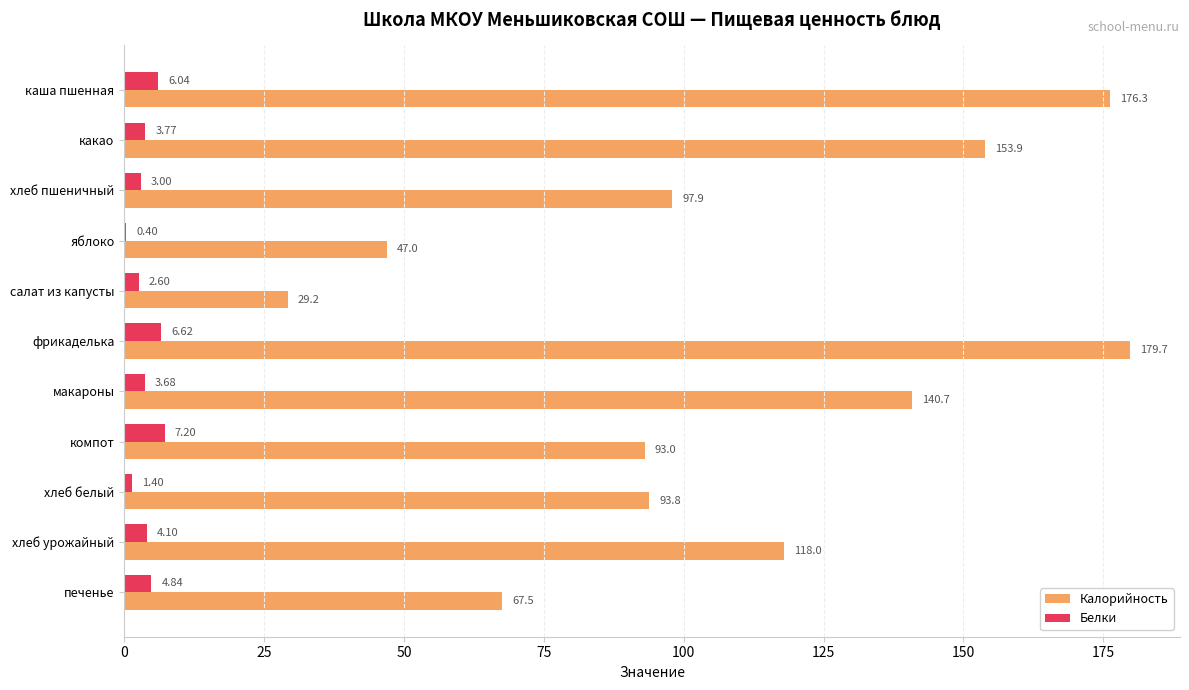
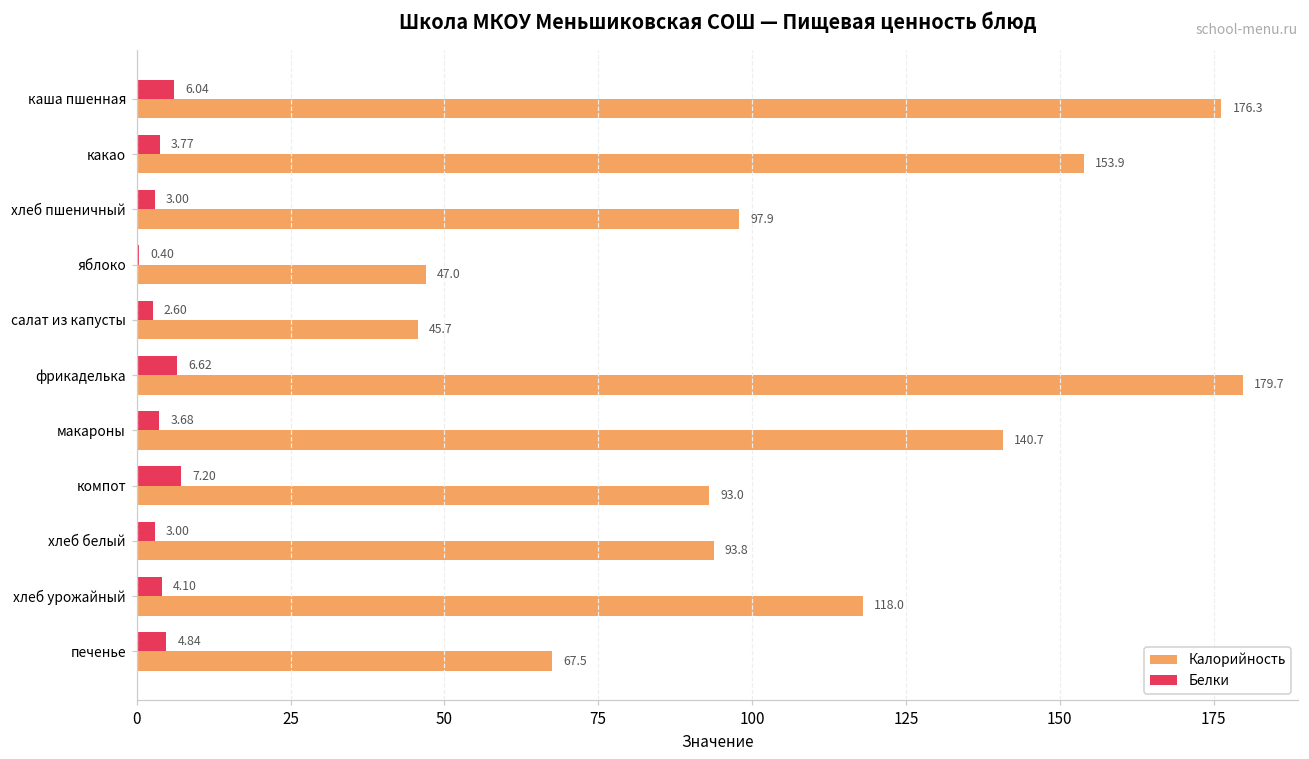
Калорийность, салат из капусты: 29.2 -> 45.7
Белки, хлеб белый: 1.40 -> 3.00
